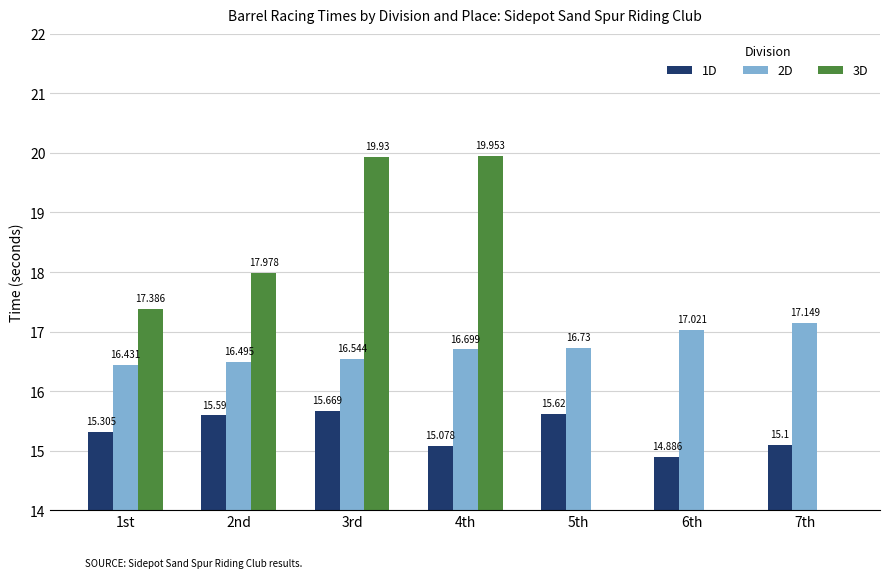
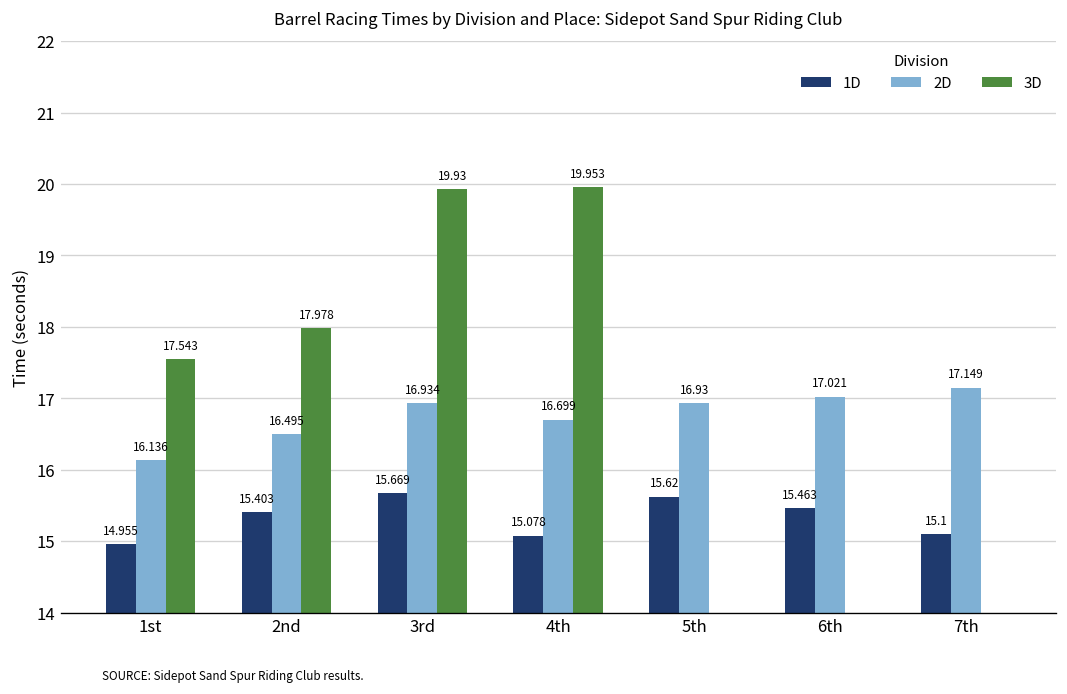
1D, 1st: 15.305 -> 14.955
2D, 1st: 16.431 -> 16.136
3D, 1st: 17.386 -> 17.543
1D, 2nd: 15.59 -> 15.403
2D, 3rd: 16.544 -> 16.934
2D, 5th: 16.73 -> 16.93
1D, 6th: 14.886 -> 15.463
